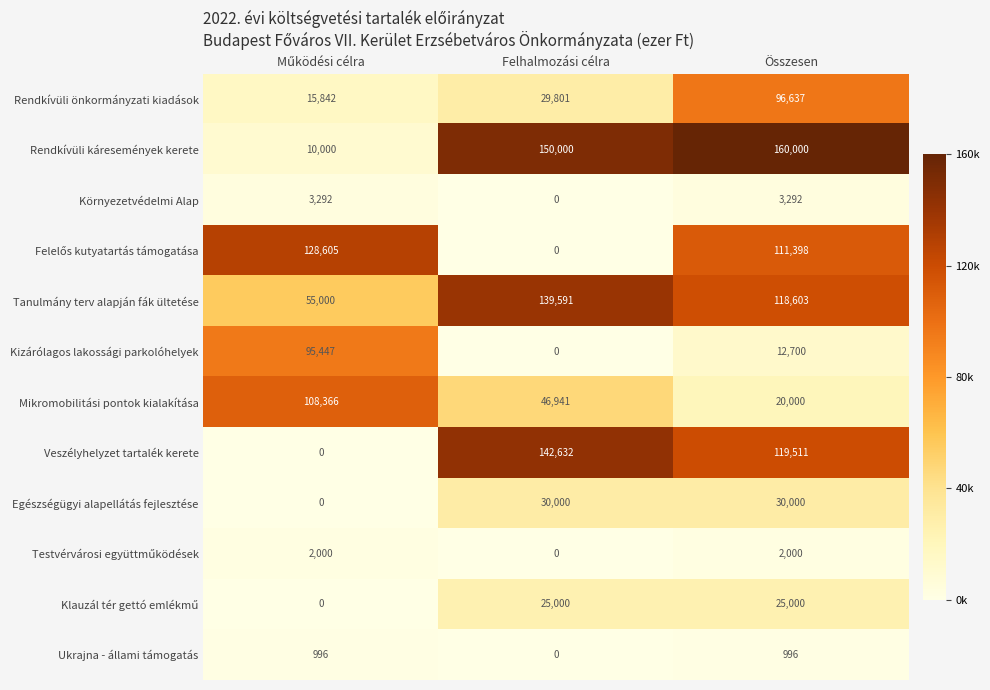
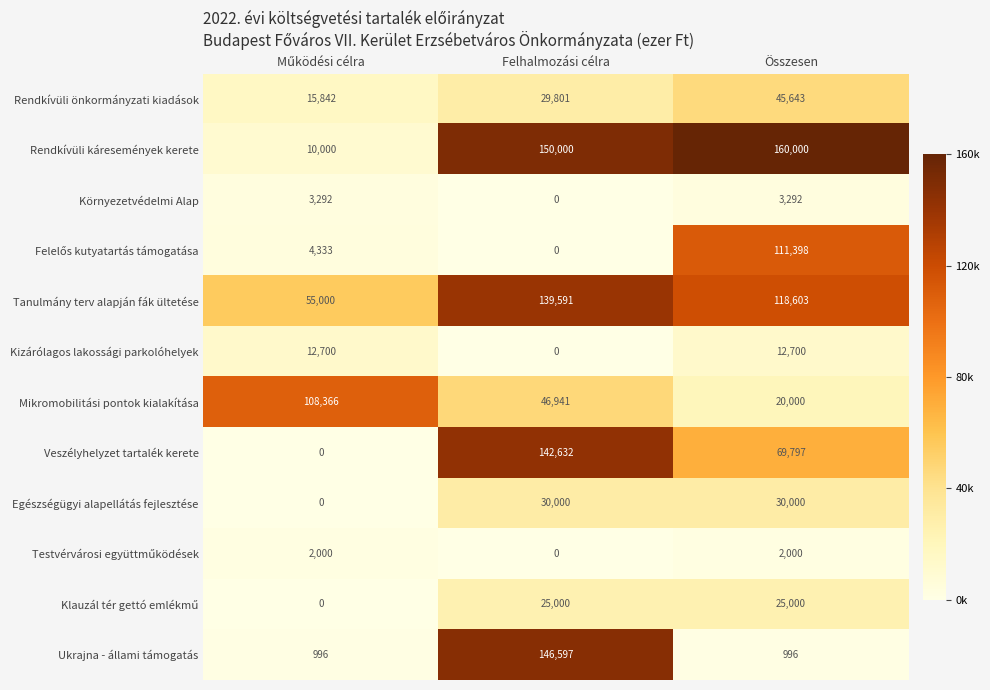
Rendkívüli önkormányzati kiadások, Összesen: 96,637 -> 45,643
Felelős kutyatartás támogatása, Működési célra: 128,605 -> 4,333
Kizárólagos lakossági parkolóhelyek, Működési célra: 95,447 -> 12,700
Veszélyhelyzet tartalék kerete, Összesen: 119,511 -> 69,797
Ukrajna - állami támogatás, Felhalmozási célra: 0 -> 146,597
